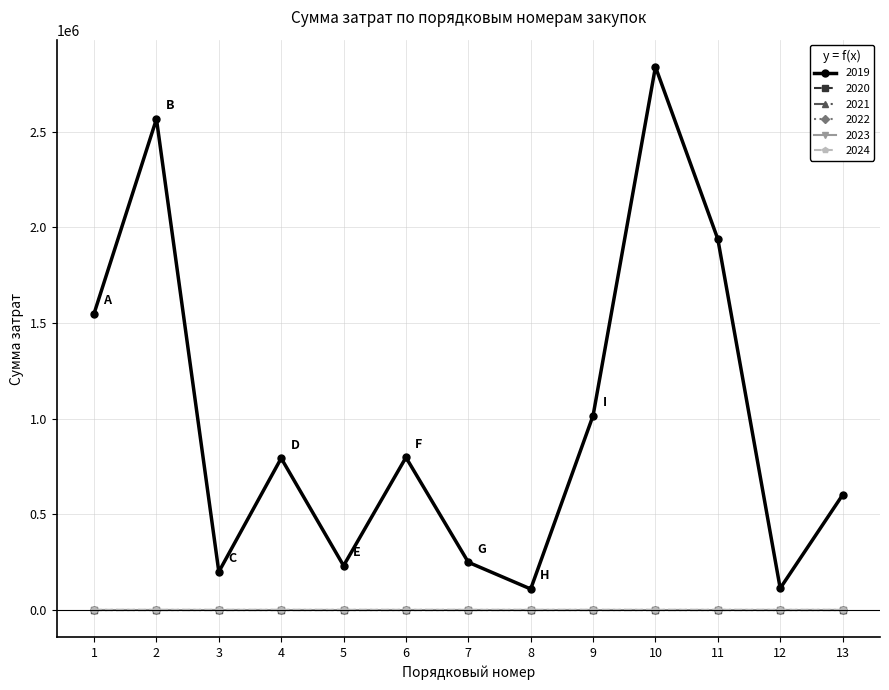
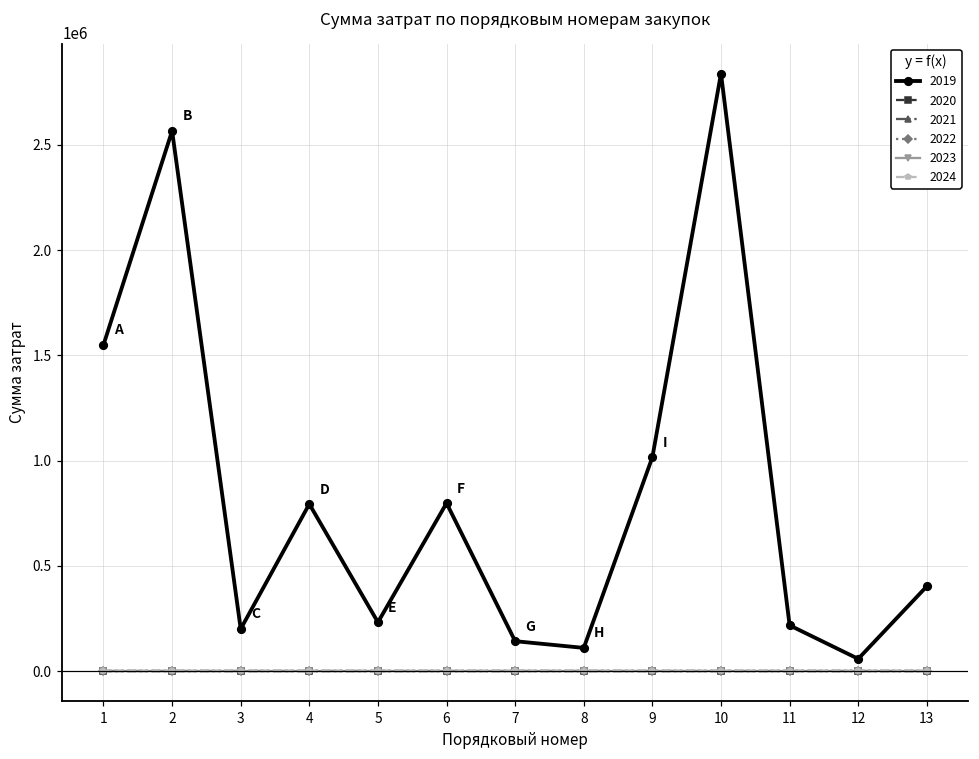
2019, 7: 250000 -> 140000
2019, 11: 1940000 -> 220000
2019, 12: 110000 -> 60000
2019, 13: 600000 -> 400000
